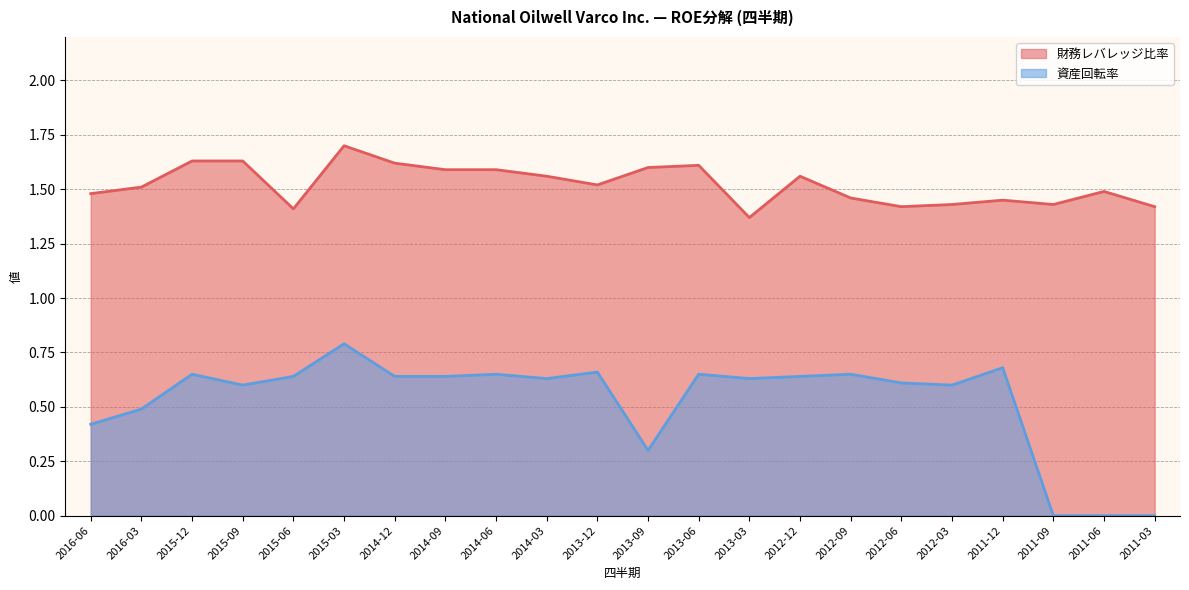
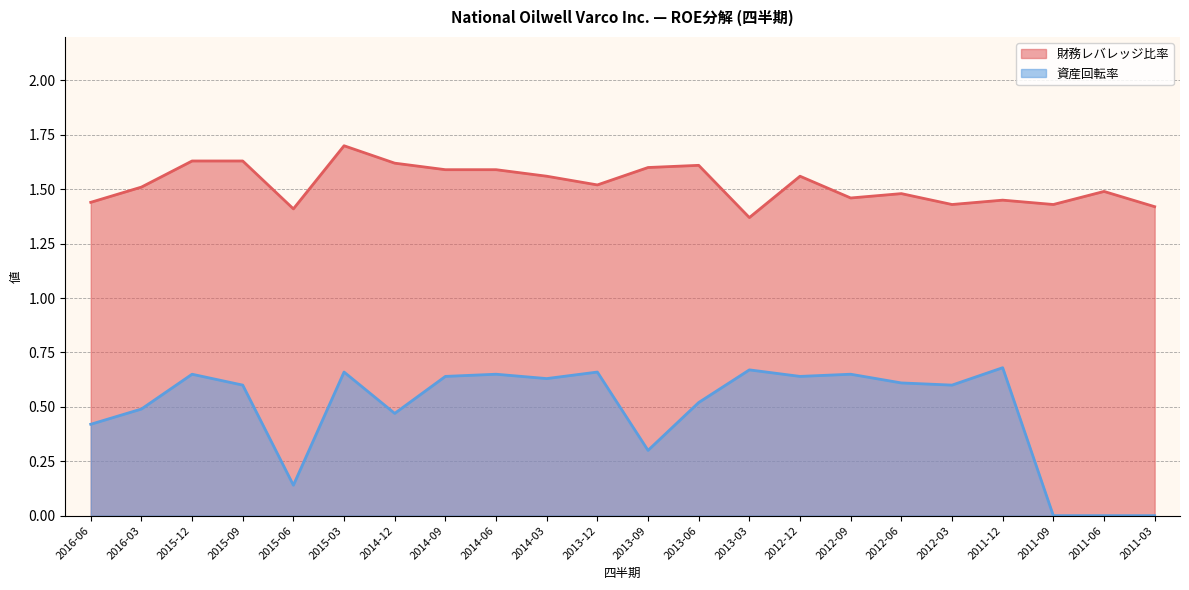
財務レバレッジ比率, 2016-06: 1.48 -> 1.44
資産回転率, 2015-06: 0.64 -> 0.14
資産回転率, 2015-03: 0.79 -> 0.66
資産回転率, 2014-12: 0.64 -> 0.47
資産回転率, 2013-06: 0.65 -> 0.52
資産回転率, 2013-03: 0.63 -> 0.67
財務レバレッジ比率, 2012-06: 1.42 -> 1.48
